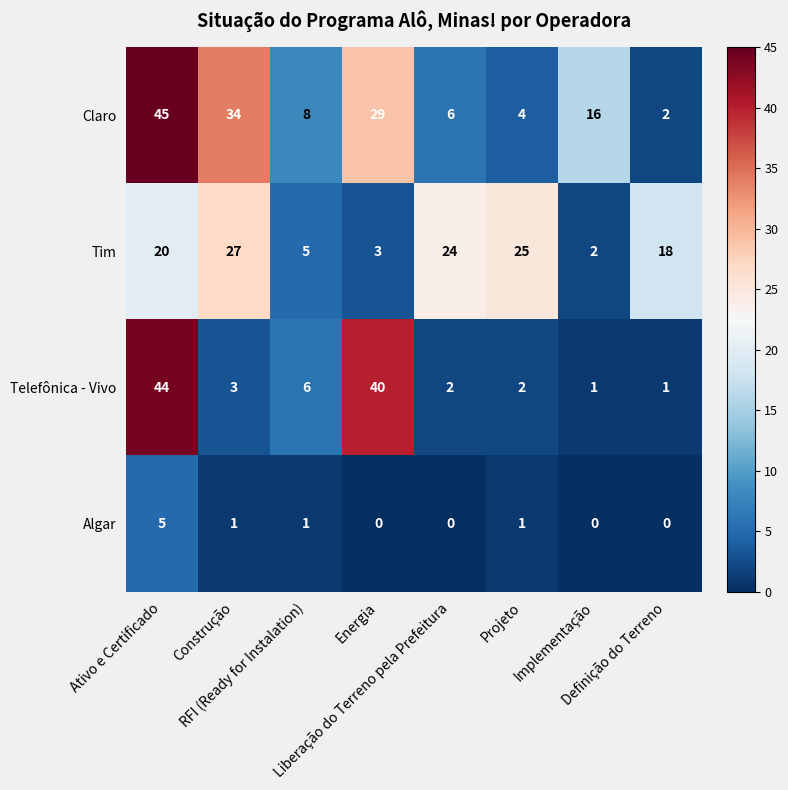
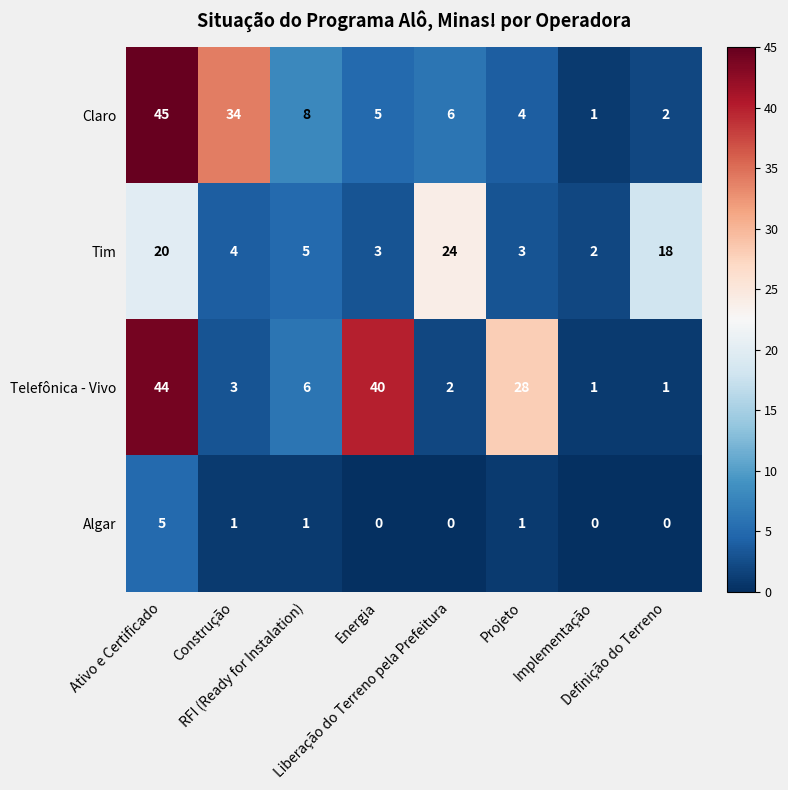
Claro, Energia: 29 -> 5
Claro, Implementação: 16 -> 1
Tim, Construção: 27 -> 4
Tim, Projeto: 25 -> 3
Telefônica - Vivo, Projeto: 2 -> 28
